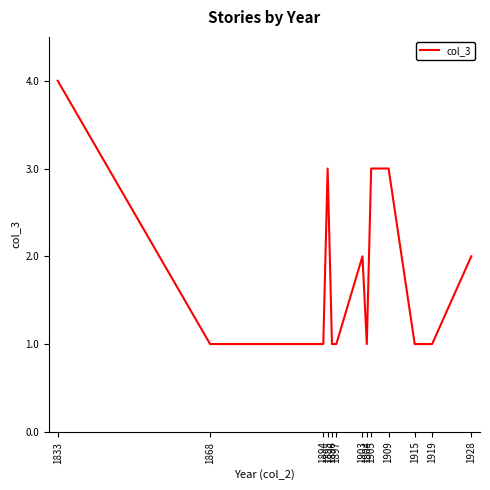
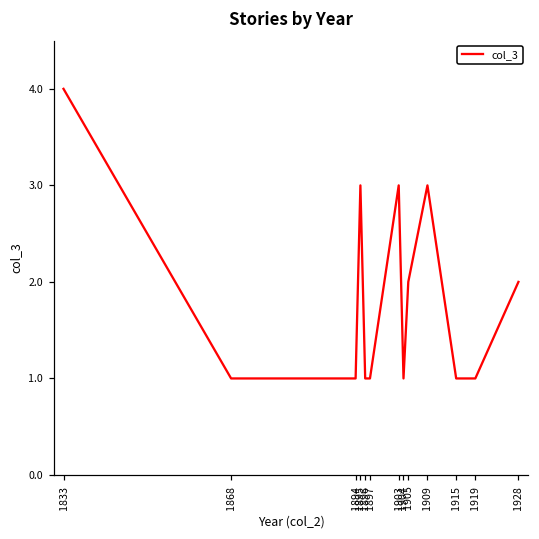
1903: 2 -> 3
1905: 3 -> 2
